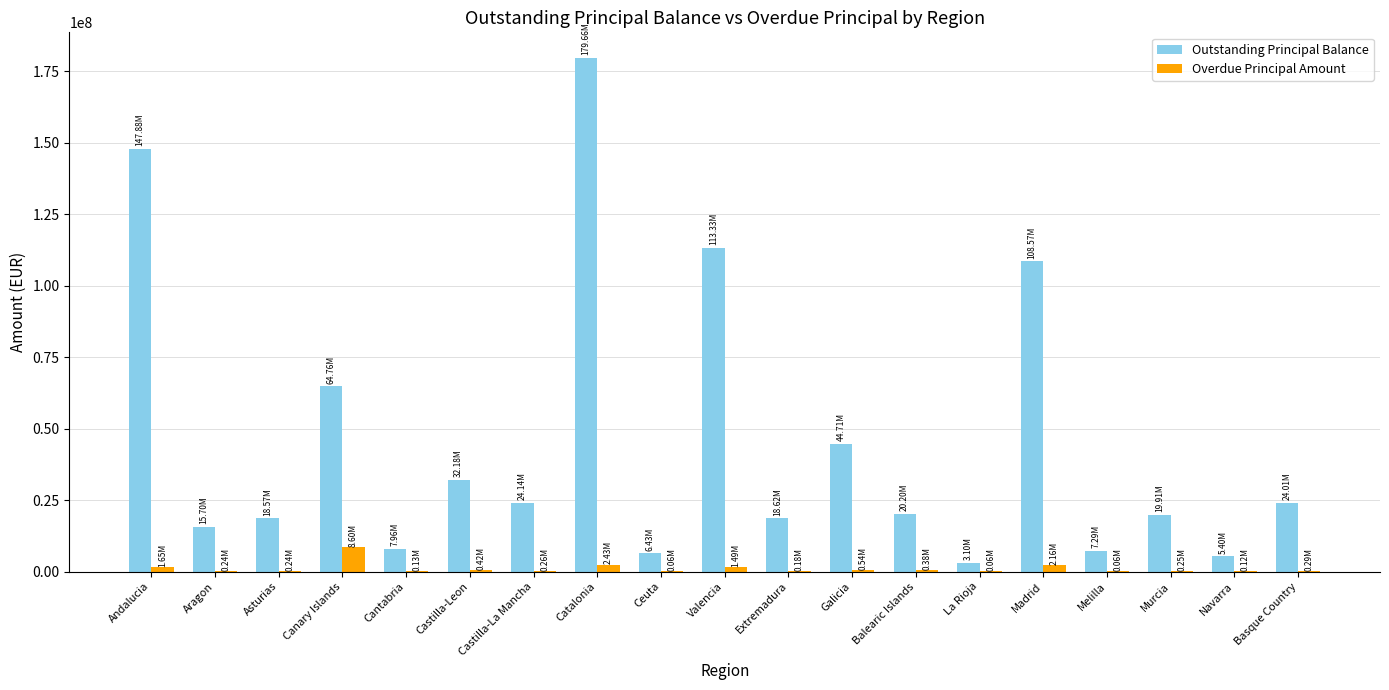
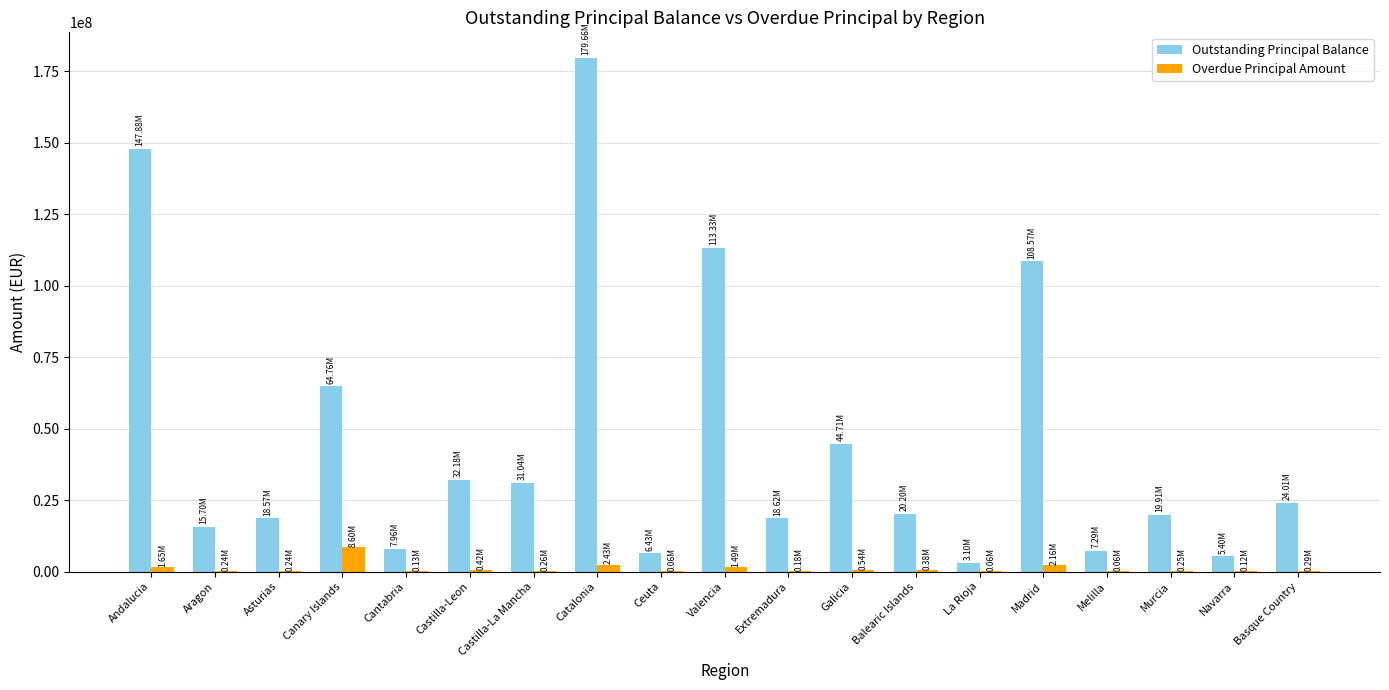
Outstanding Principal Balance, Castilla-La Mancha: 24.14M -> 31.04M
